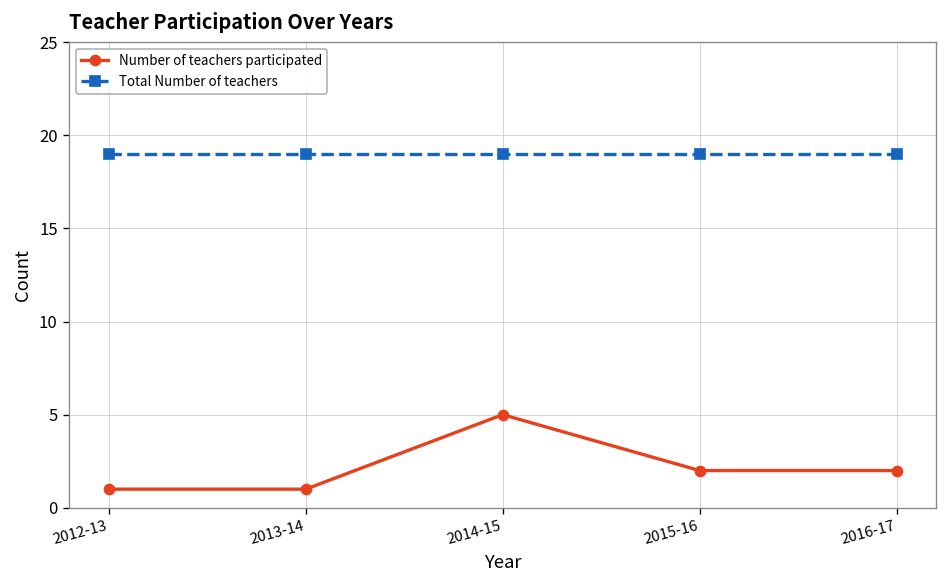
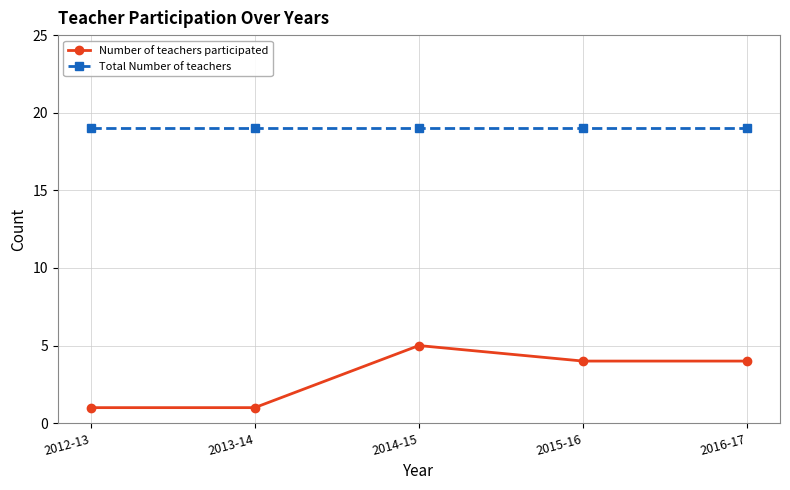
Number of teachers participated, 2015-16: 2 -> 4
Number of teachers participated, 2016-17: 2 -> 4
